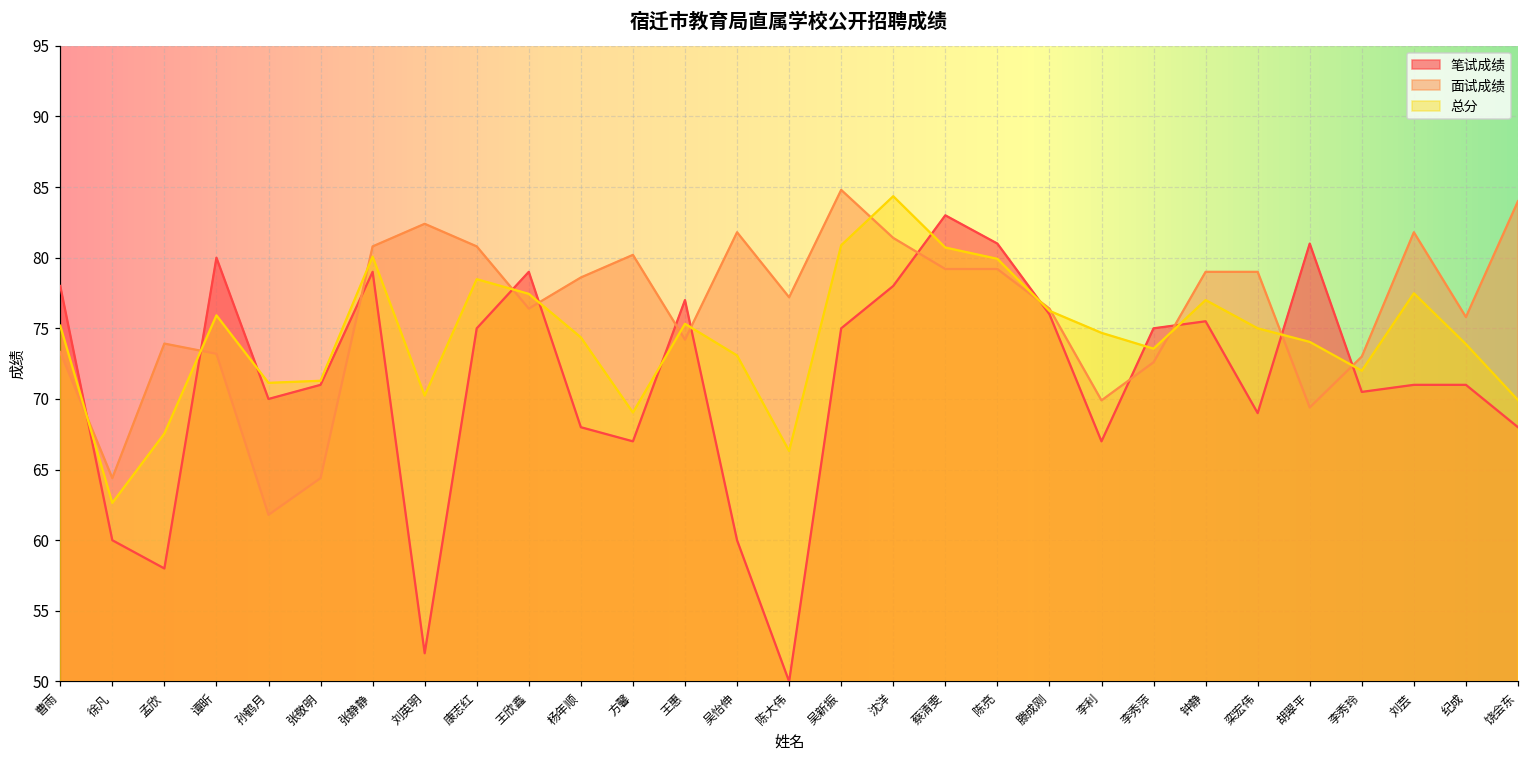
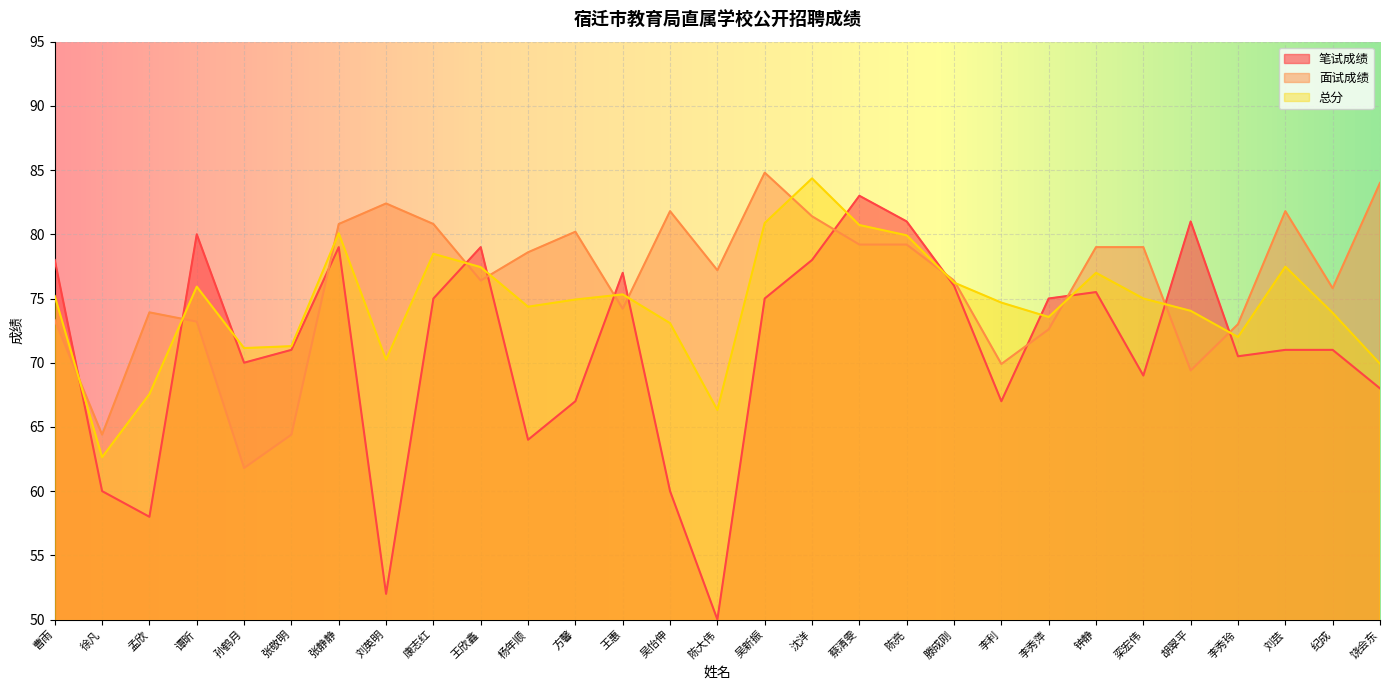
笔试成绩, 杨年顺: 68 -> 64
总分, 方馨: 69.0 -> 74.9
